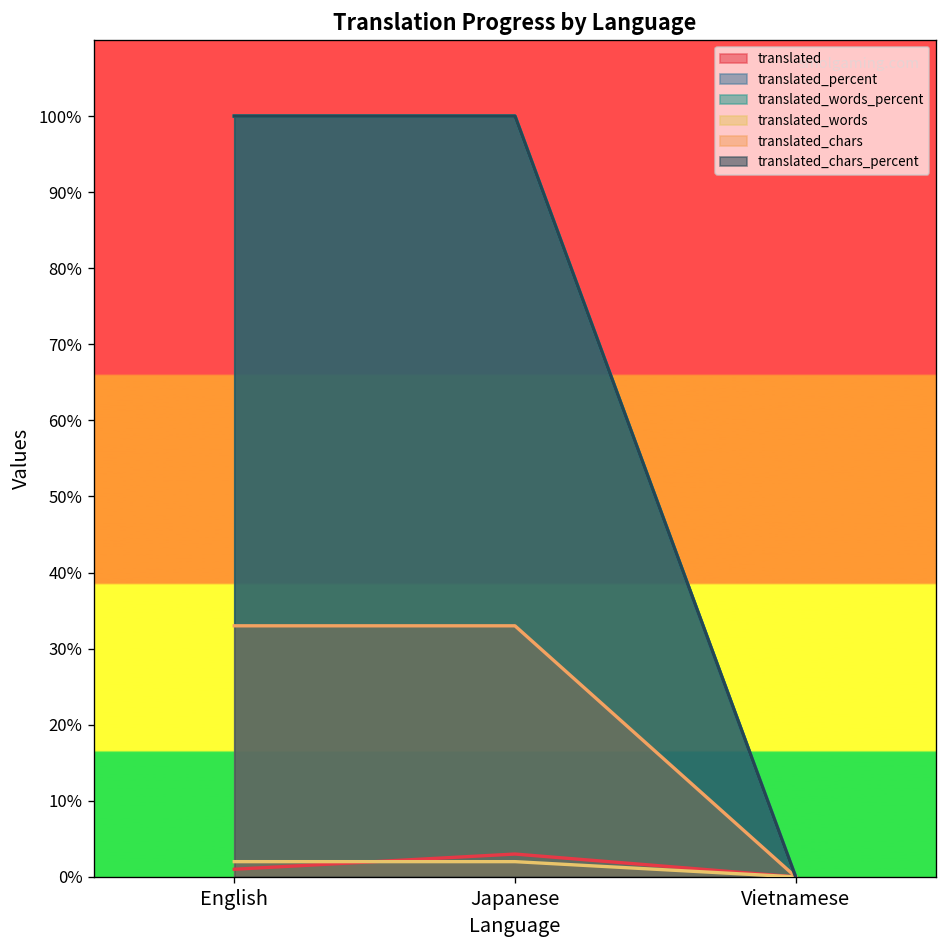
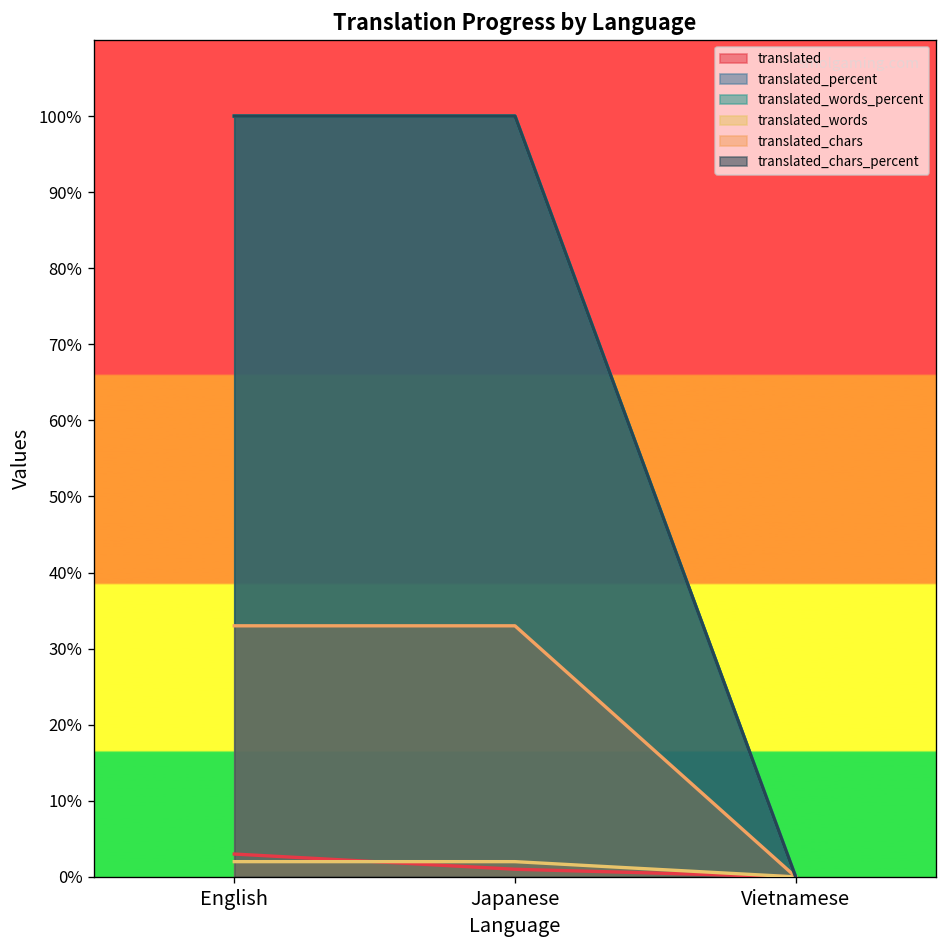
translated, English: 1% -> 3%
translated, Japanese: 3% -> 1%
